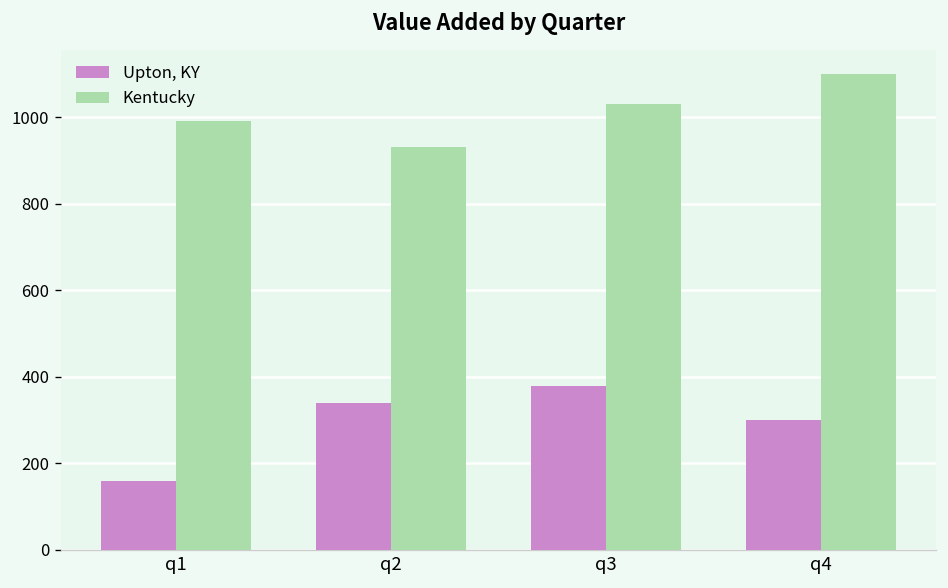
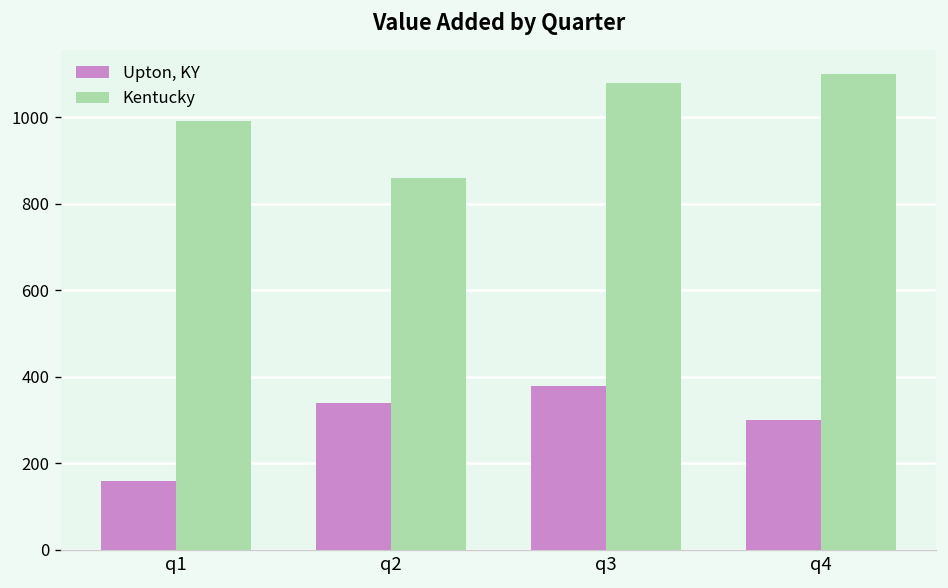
Kentucky, q2: 930 -> 860
Kentucky, q3: 1030 -> 1080
